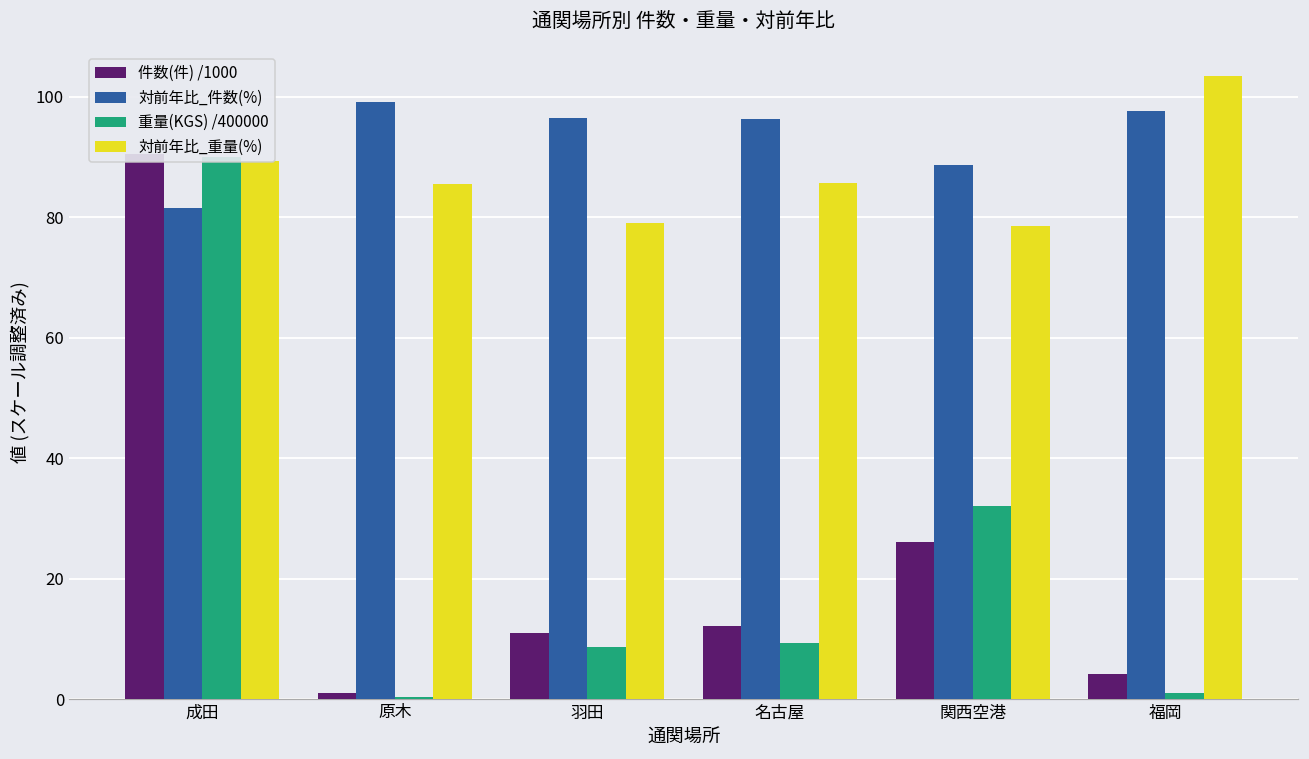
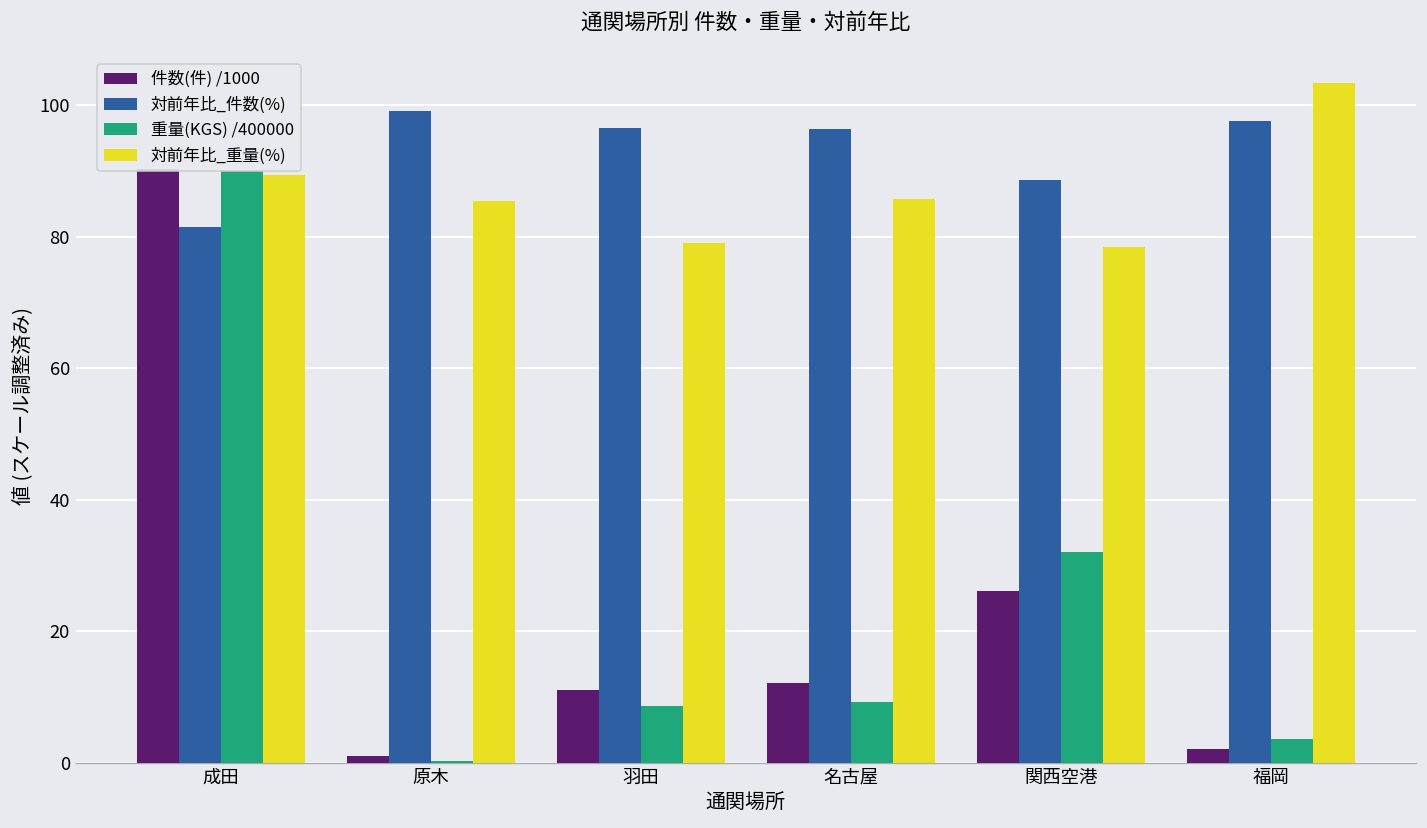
件数(件) /1000, 福岡: 4 -> 2
重量(KGS) /400000, 福岡: 1 -> 4
